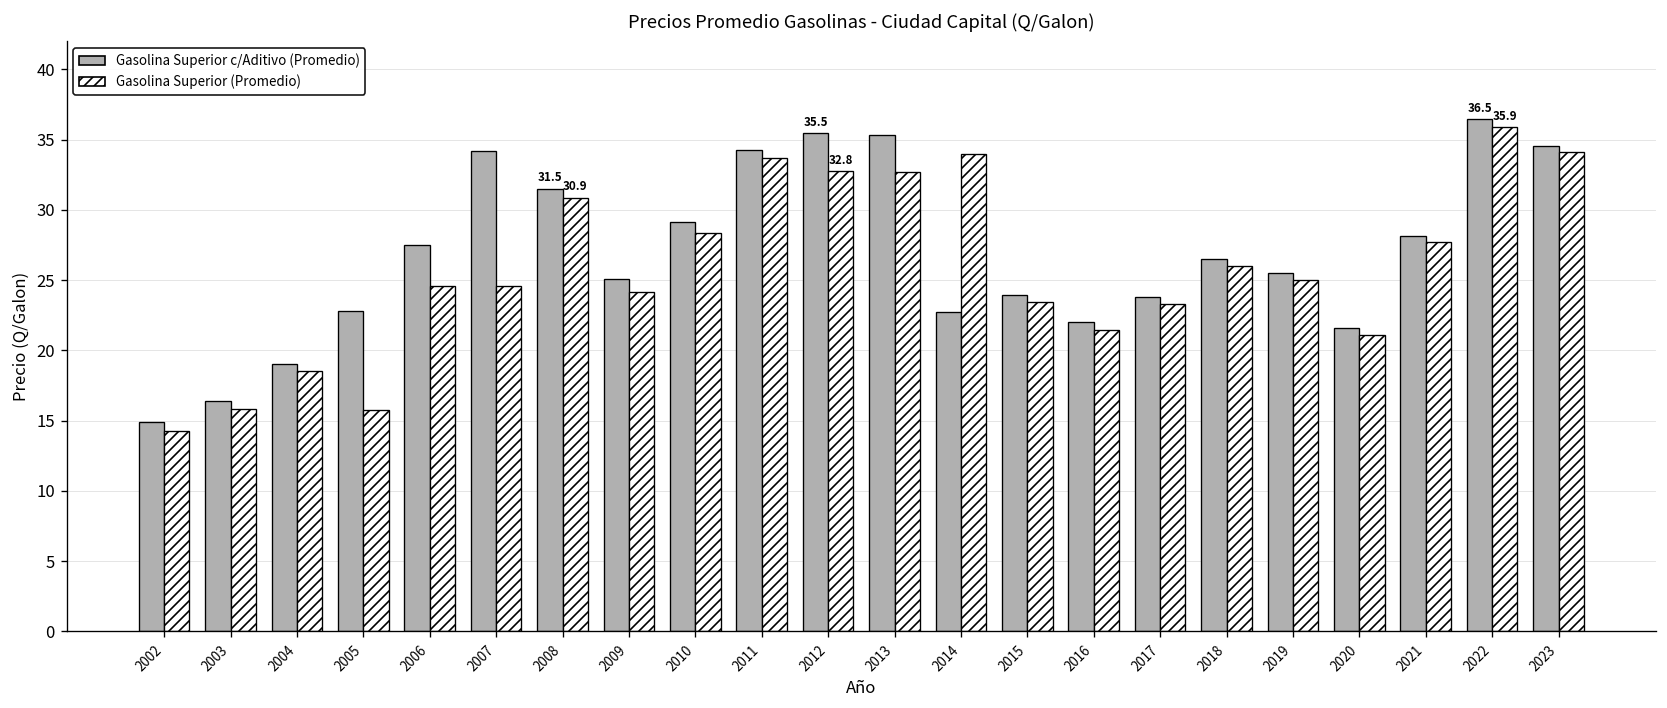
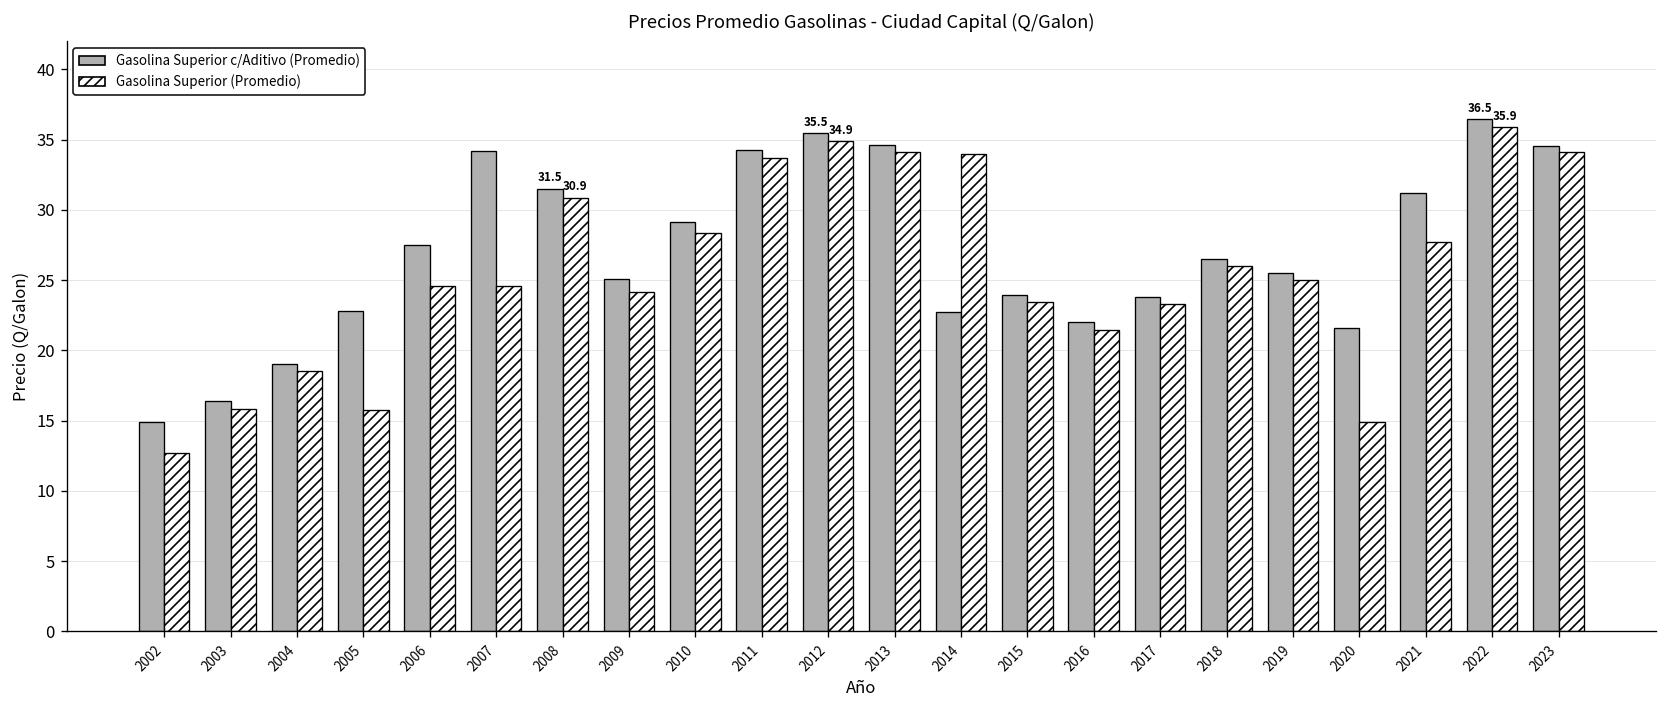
Gasolina Superior (Promedio), 2002: 14.3 -> 12.7
Gasolina Superior (Promedio), 2012: 32.8 -> 34.9
Gasolina Superior c/Aditivo (Promedio), 2013: 35.3 -> 34.6
Gasolina Superior (Promedio), 2013: 32.7 -> 34.1
Gasolina Superior (Promedio), 2020: 21.1 -> 14.9
Gasolina Superior c/Aditivo (Promedio), 2021: 28.2 -> 31.2
